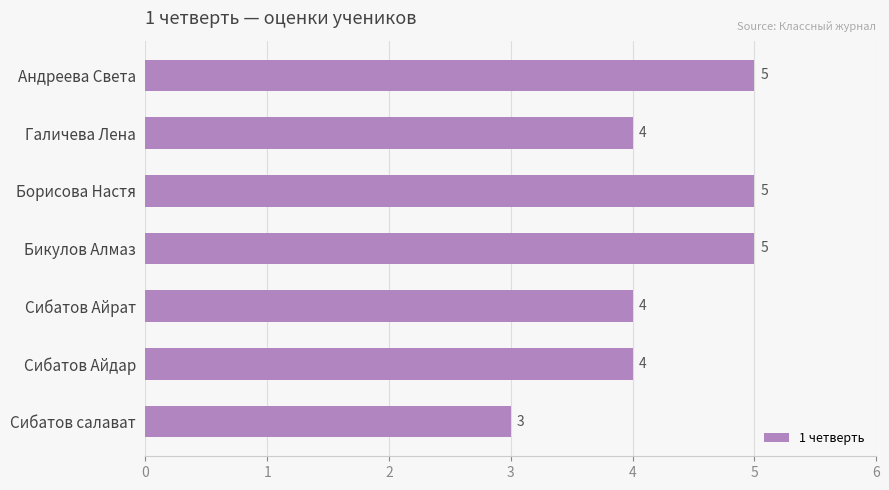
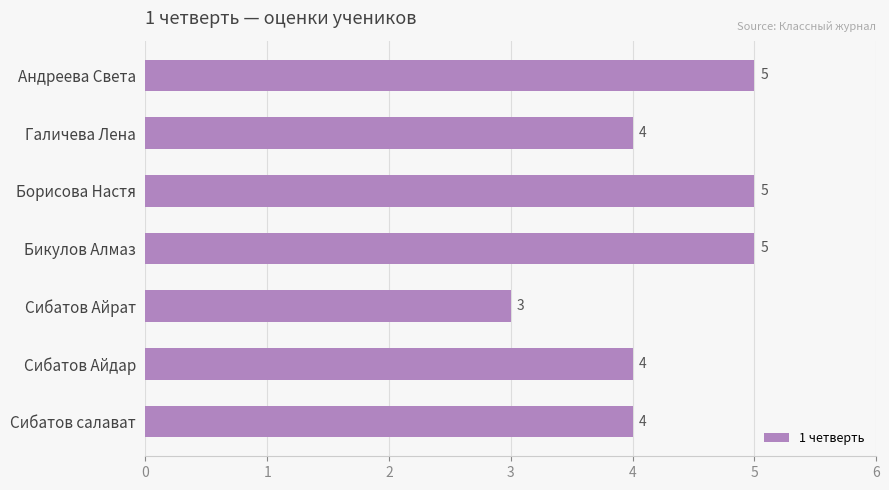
Сибатов Айрат: 4 -> 3
Сибатов салават: 3 -> 4
